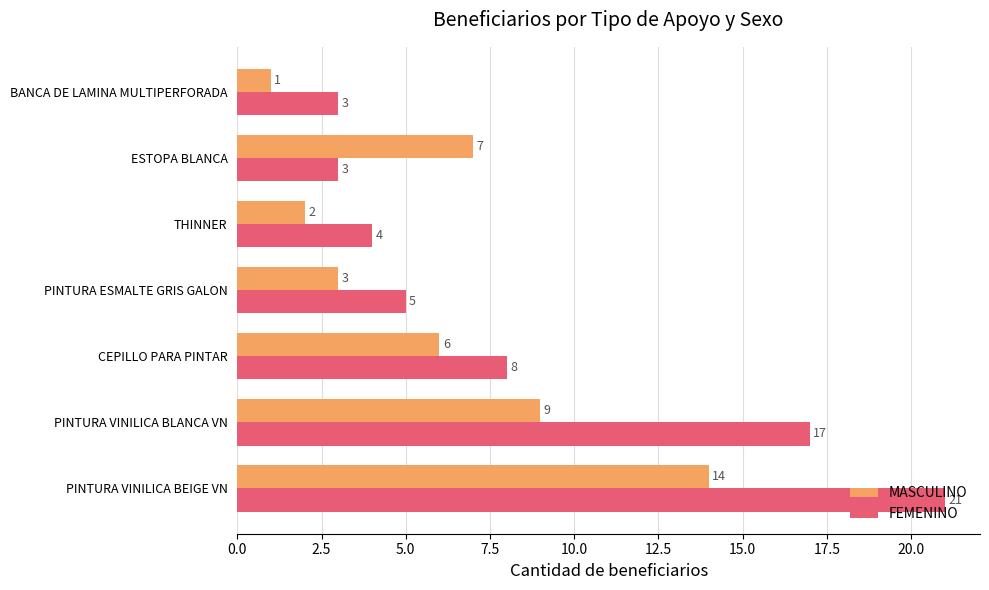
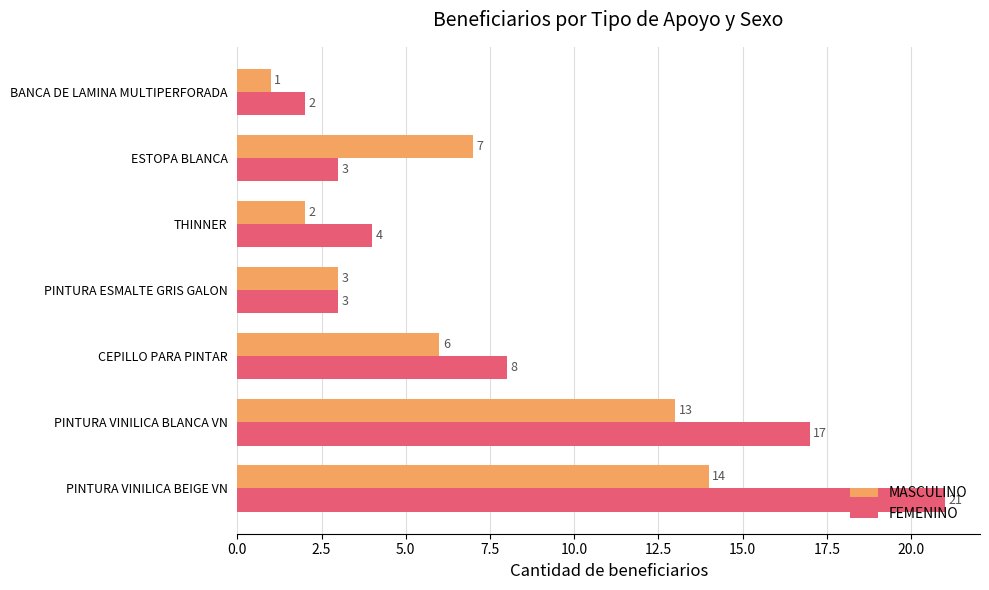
FEMENINO, BANCA DE LAMINA MULTIPERFORADA: 3 -> 2
FEMENINO, PINTURA ESMALTE GRIS GALON: 5 -> 3
MASCULINO, PINTURA VINILICA BLANCA VN: 9 -> 13
